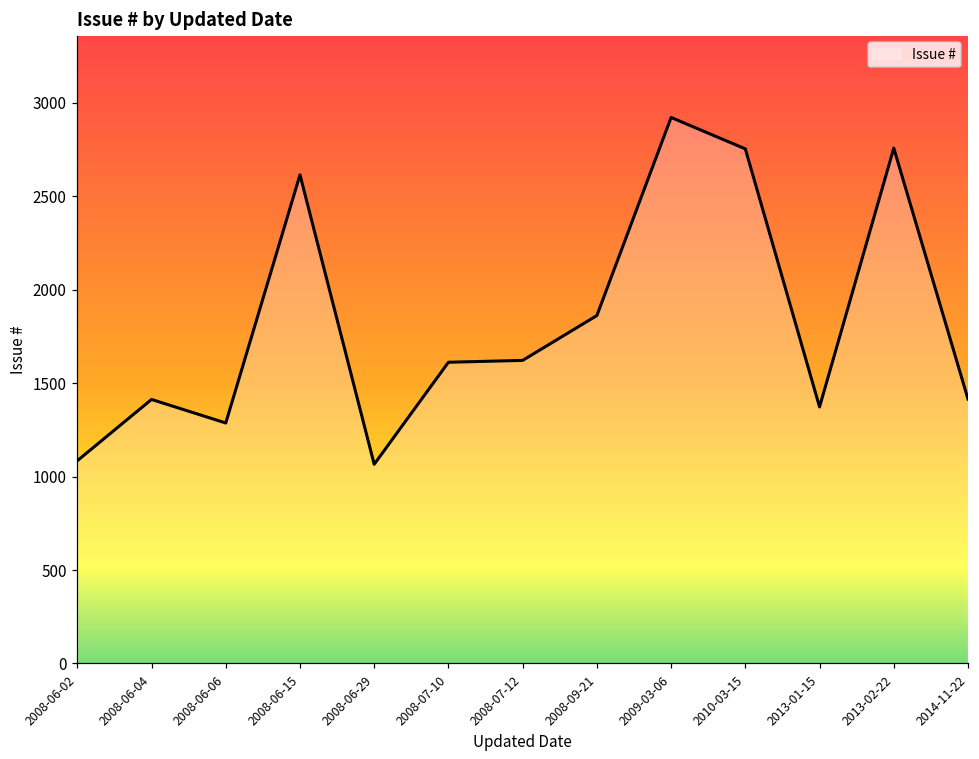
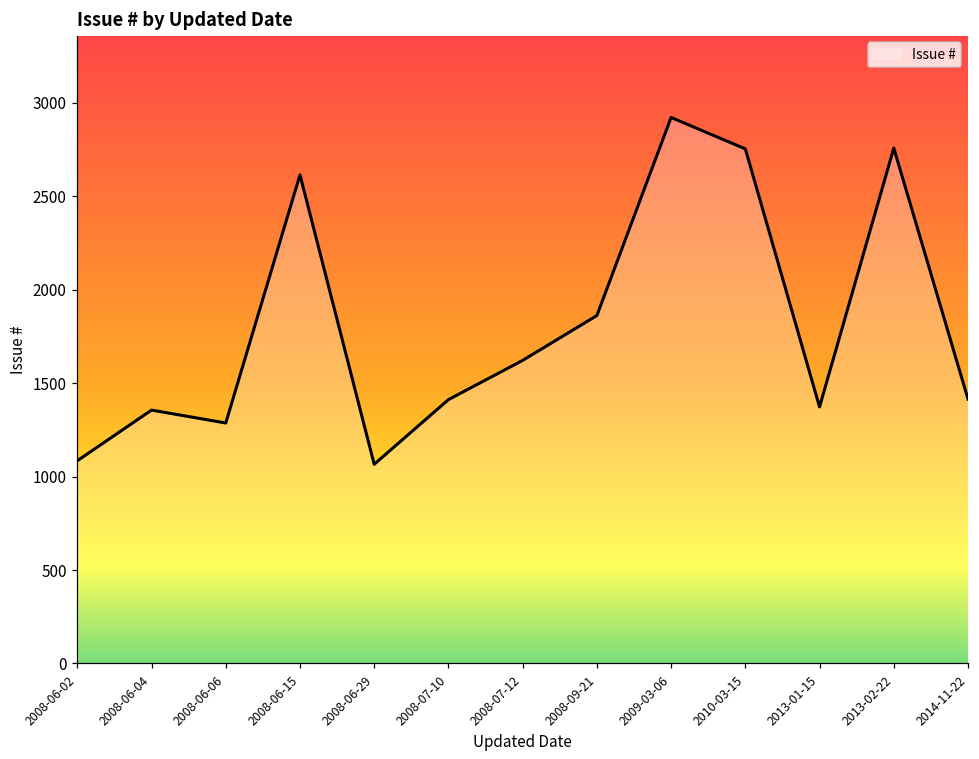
2008-06-04: 1410 -> 1360
2008-07-10: 1610 -> 1410
